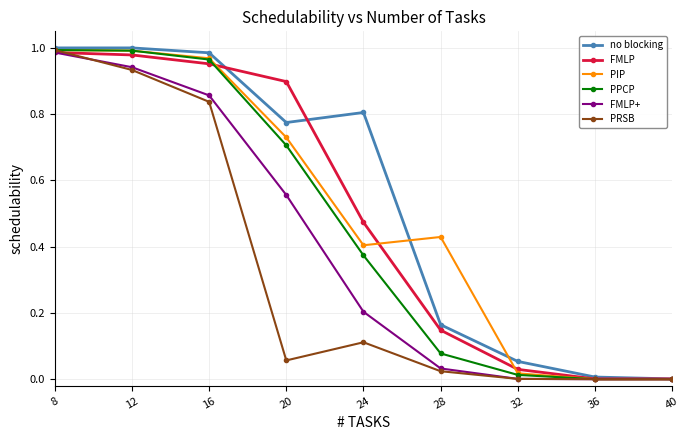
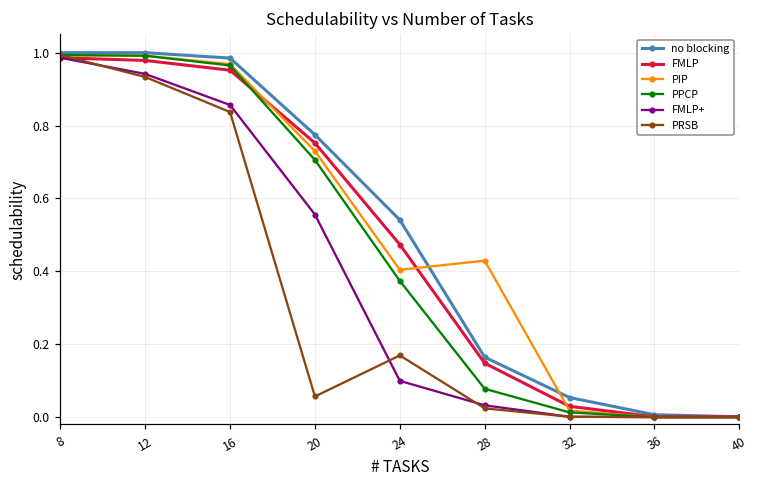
FMLP, 20: 0.90 -> 0.75
no blocking, 24: 0.81 -> 0.54
FMLP+, 24: 0.20 -> 0.10
PRSB, 24: 0.11 -> 0.17
